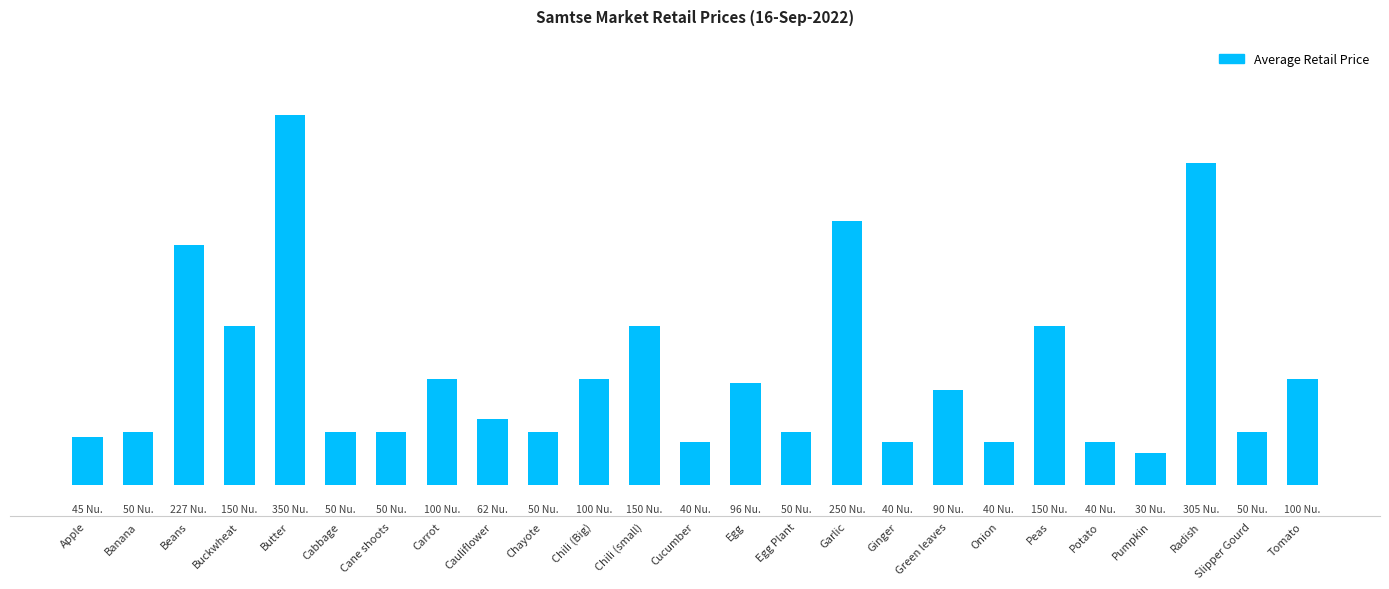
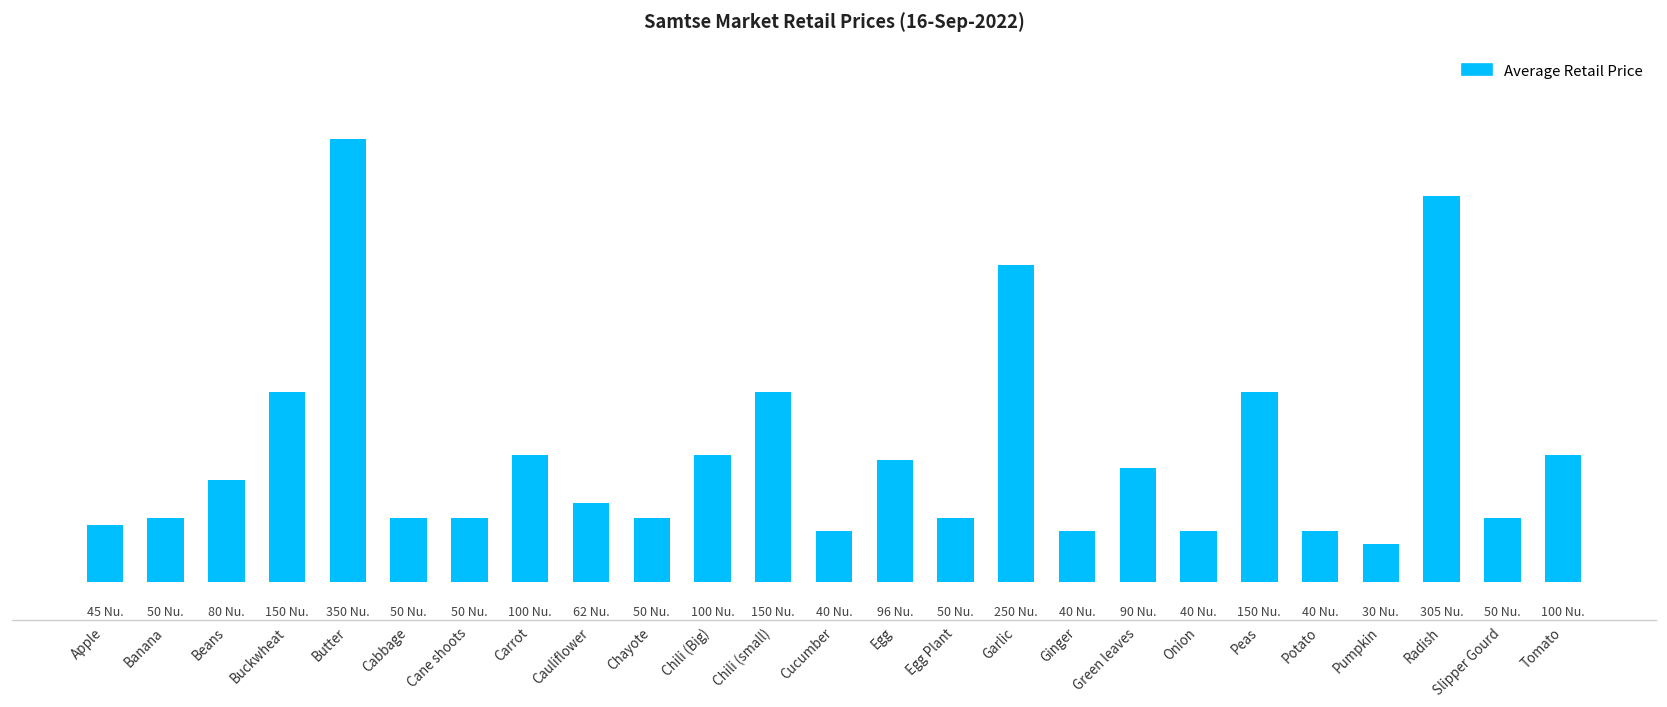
Beans: 227 -> 80
